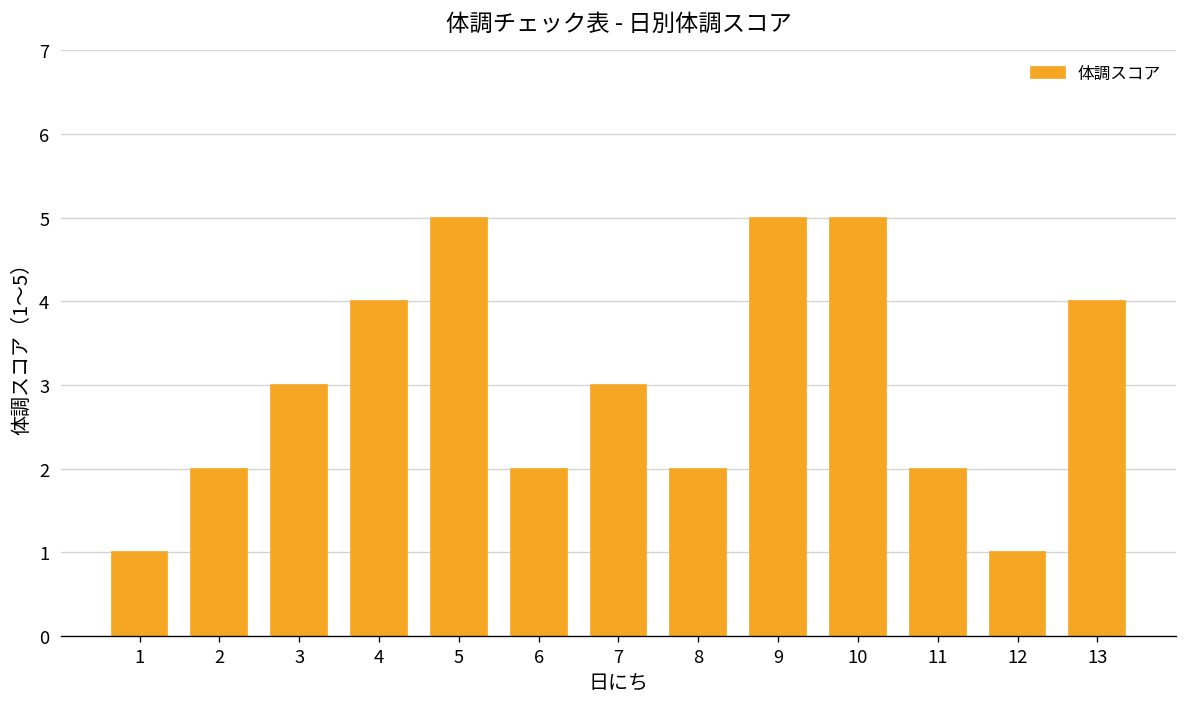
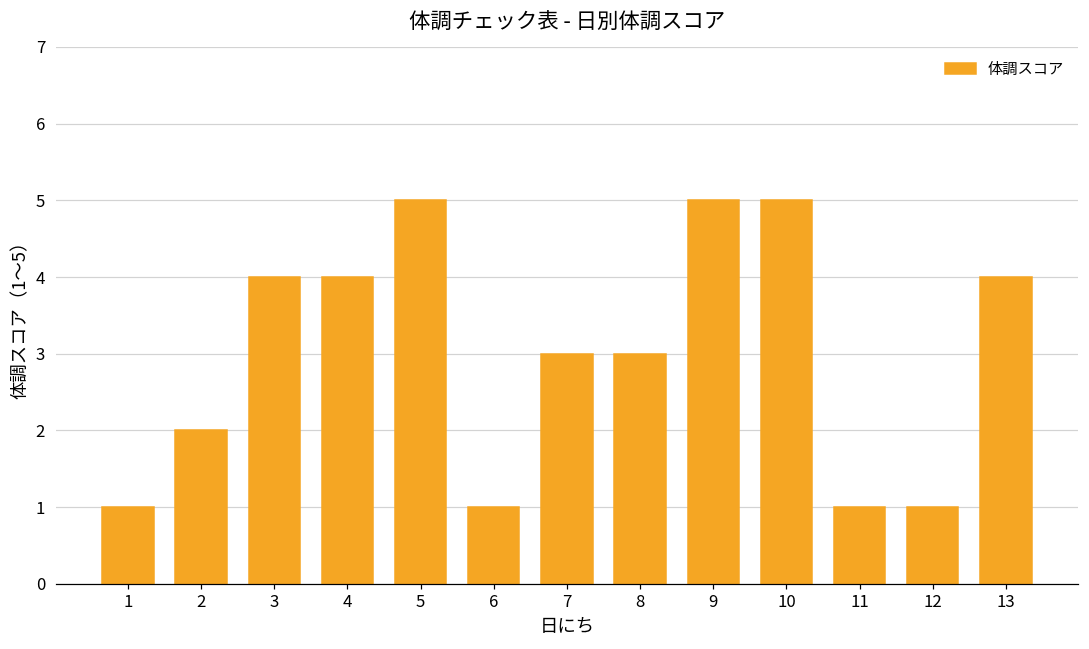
3: 3 -> 4
6: 2 -> 1
8: 2 -> 3
11: 2 -> 1
